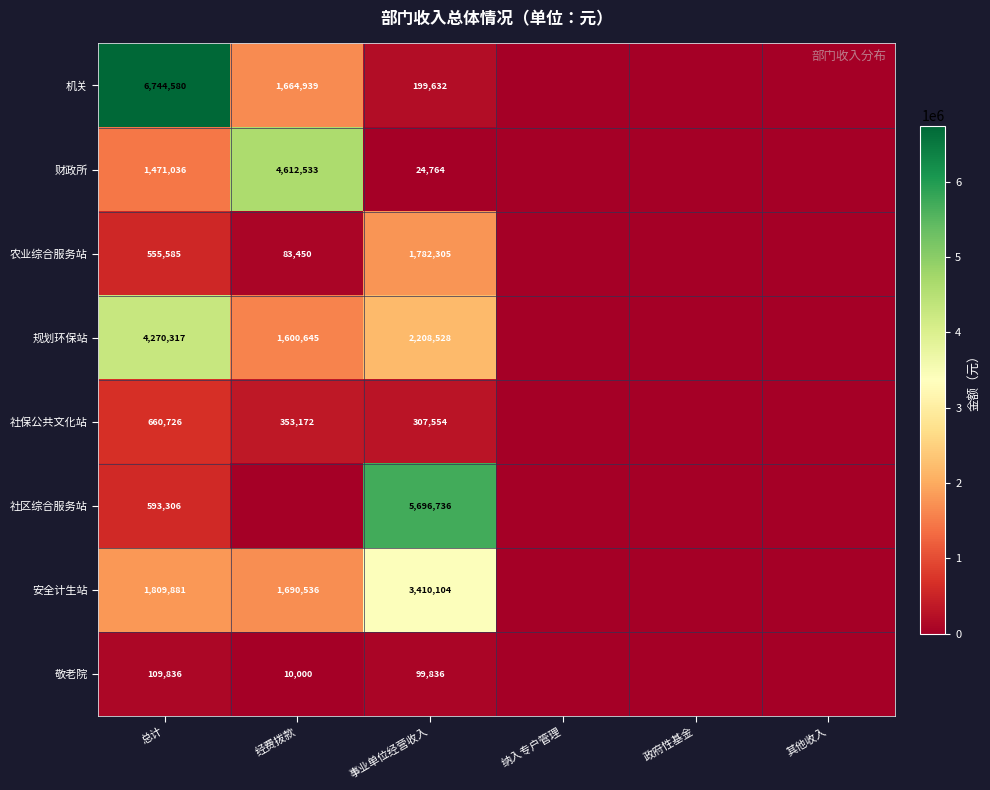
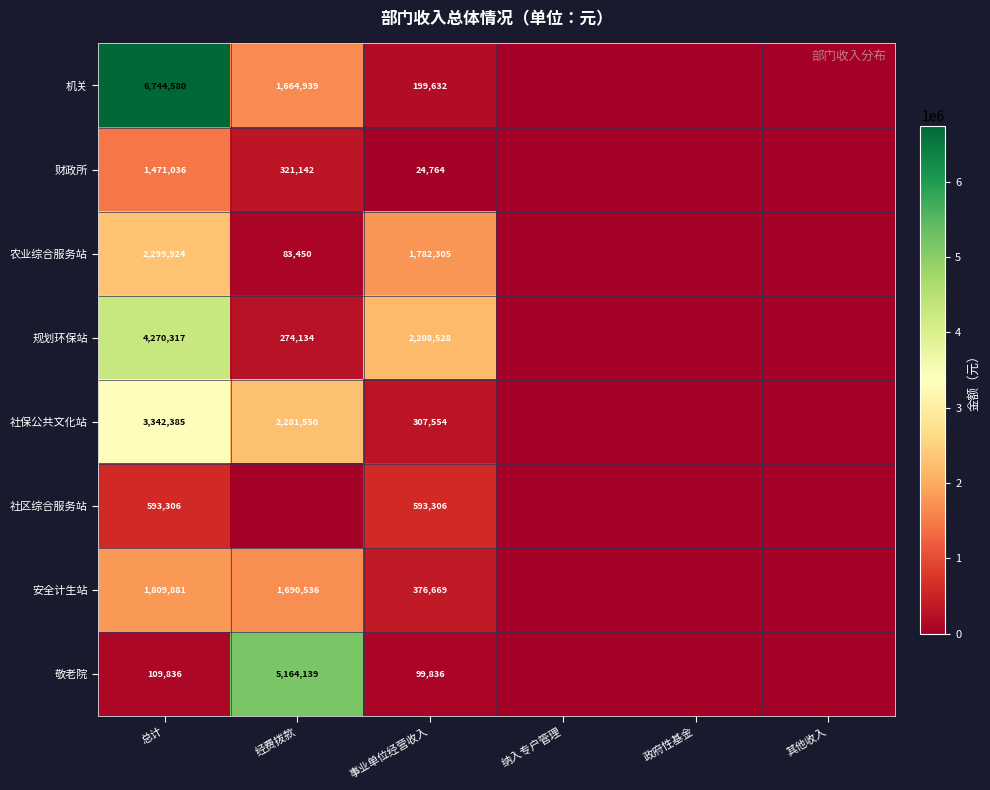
财政所, 经费拨款: 4,612,533 -> 321,142
农业综合服务站, 总计: 555,585 -> 2,299,924
规划环保站, 经费拨款: 1,600,645 -> 274,134
社保公共文化站, 总计: 660,726 -> 3,342,385
社保公共文化站, 经费拨款: 353,172 -> 2,281,550
社区综合服务站, 事业单位经营收入: 5,696,736 -> 593,306
安全计生站, 事业单位经营收入: 3,410,104 -> 376,669
敬老院, 经费拨款: 10,000 -> 5,164,139
